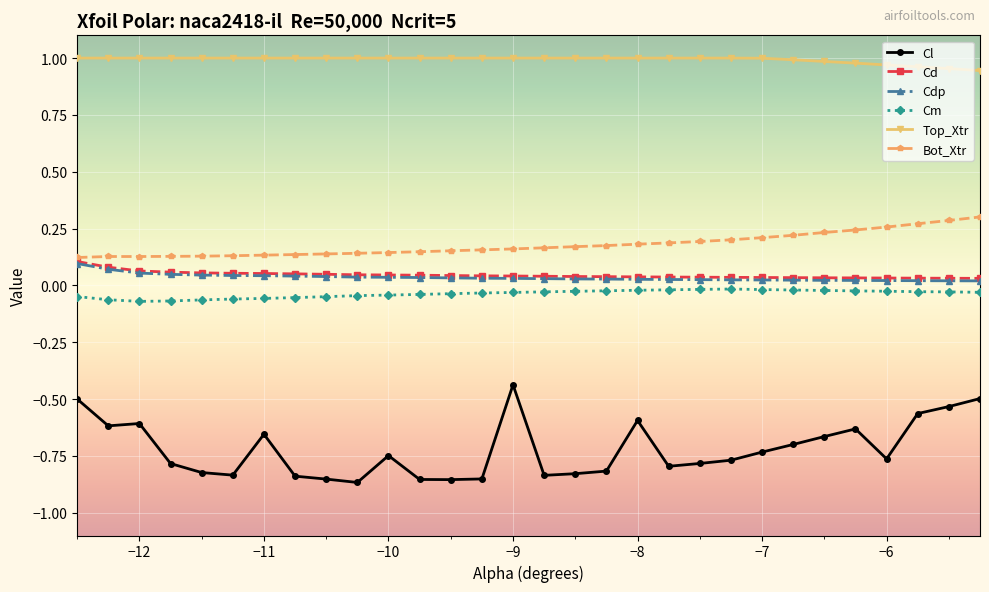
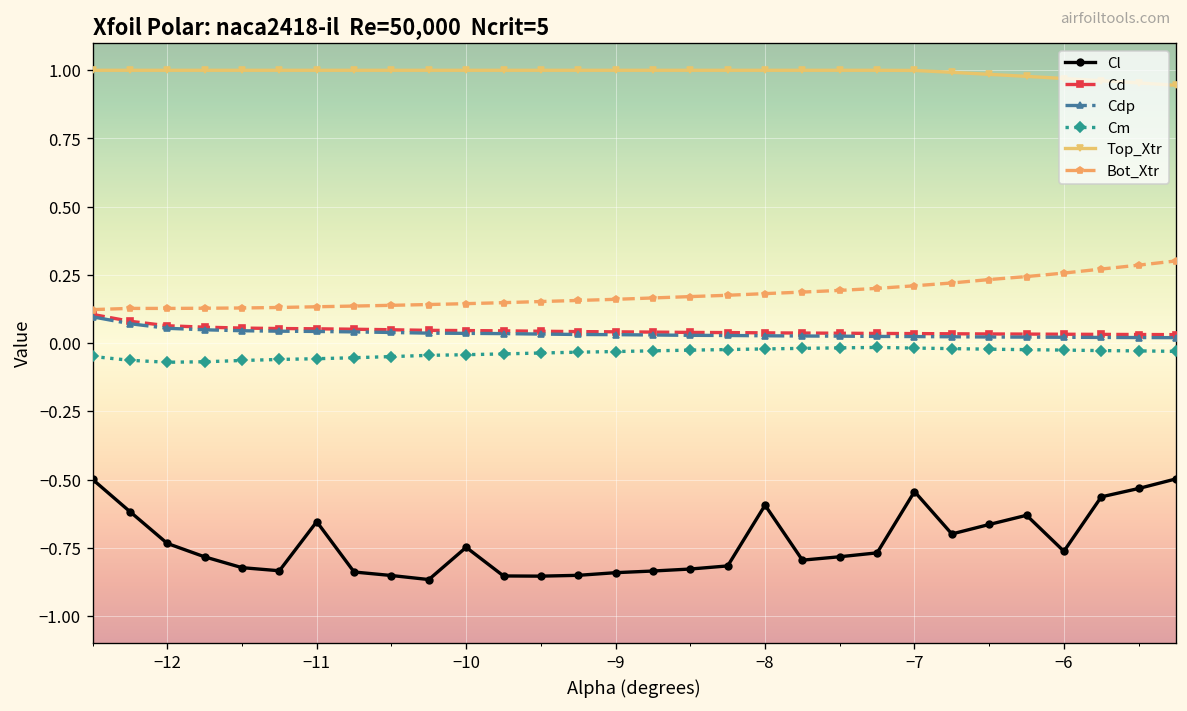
Cl, −12: -0.61 -> -0.73
Cl, −9: -0.44 -> -0.84
Cl, −7: -0.73 -> -0.54
